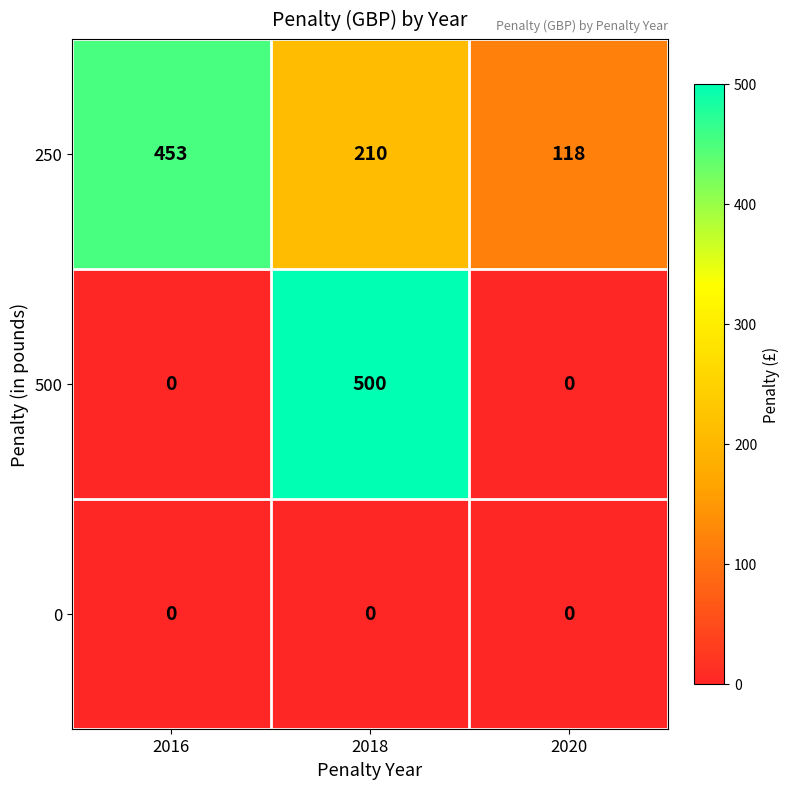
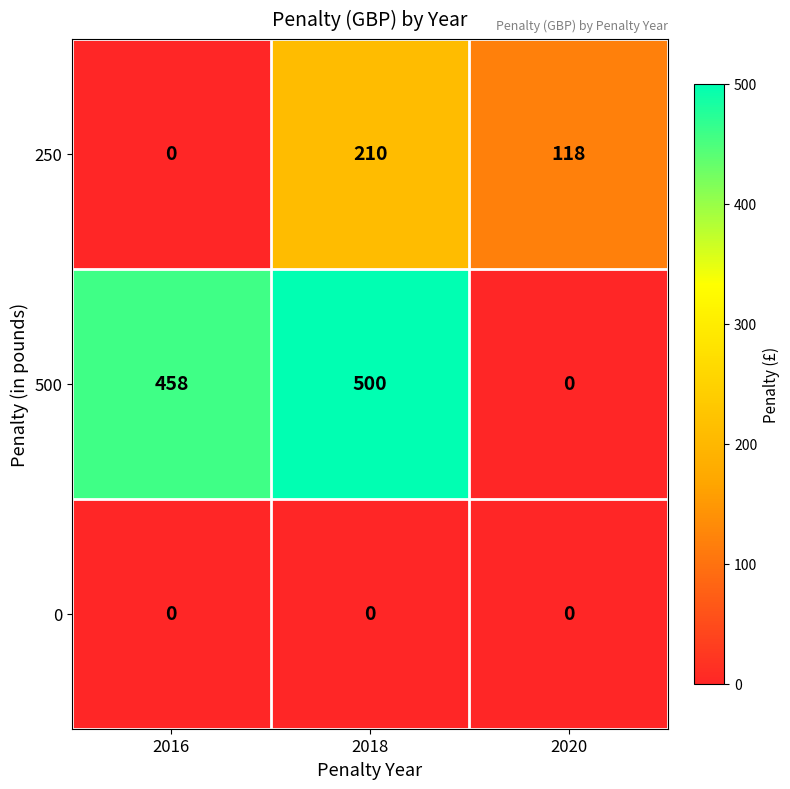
250, 2016: 453 -> 0
500, 2016: 0 -> 458
